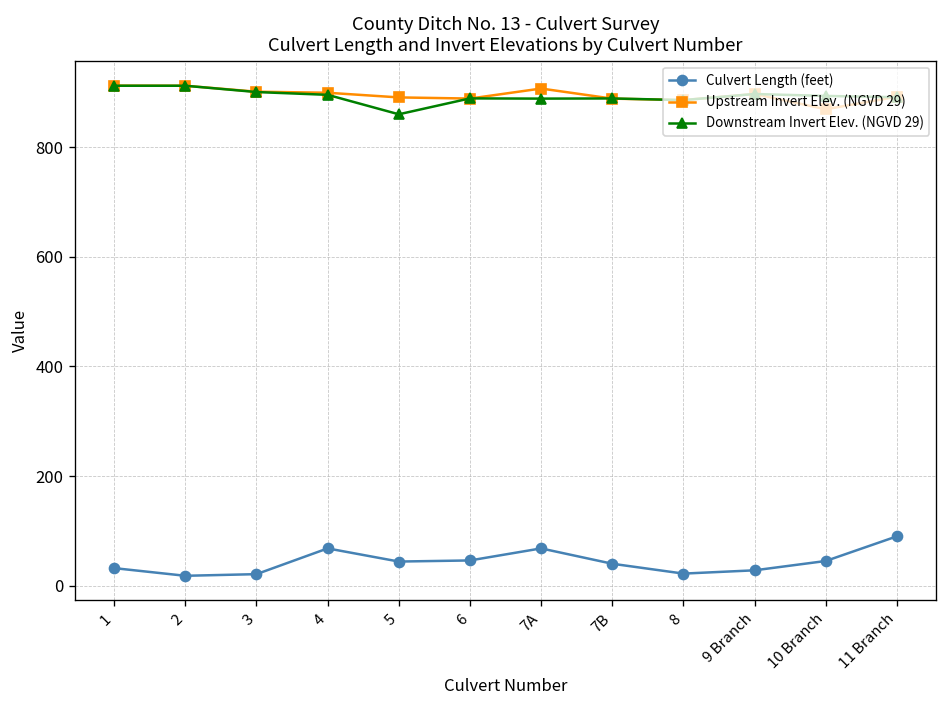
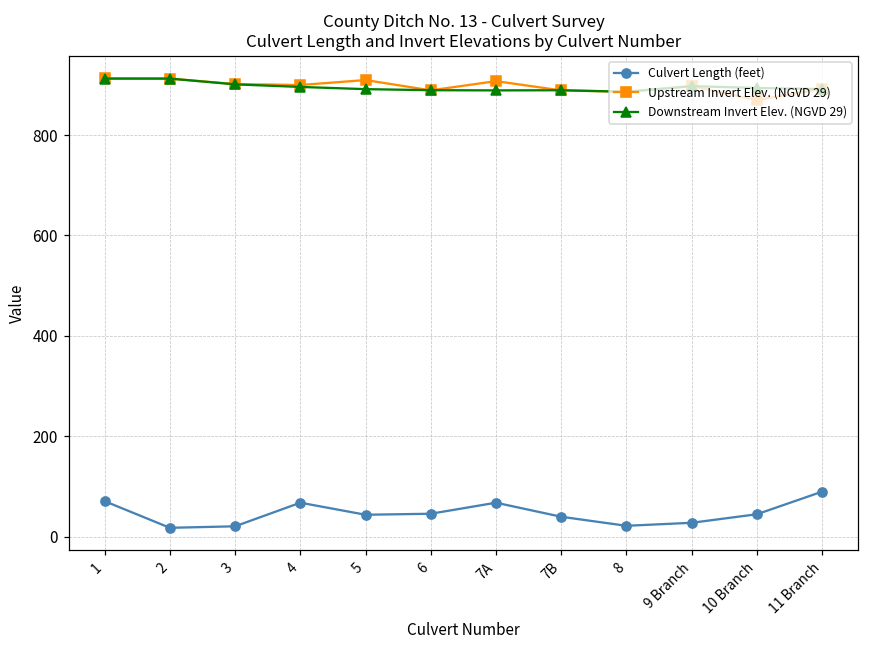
Culvert Length (feet), 1: 30 -> 70
Upstream Invert Elev. (NGVD 29), 5: 890 -> 910
Downstream Invert Elev. (NGVD 29), 5: 860 -> 890
